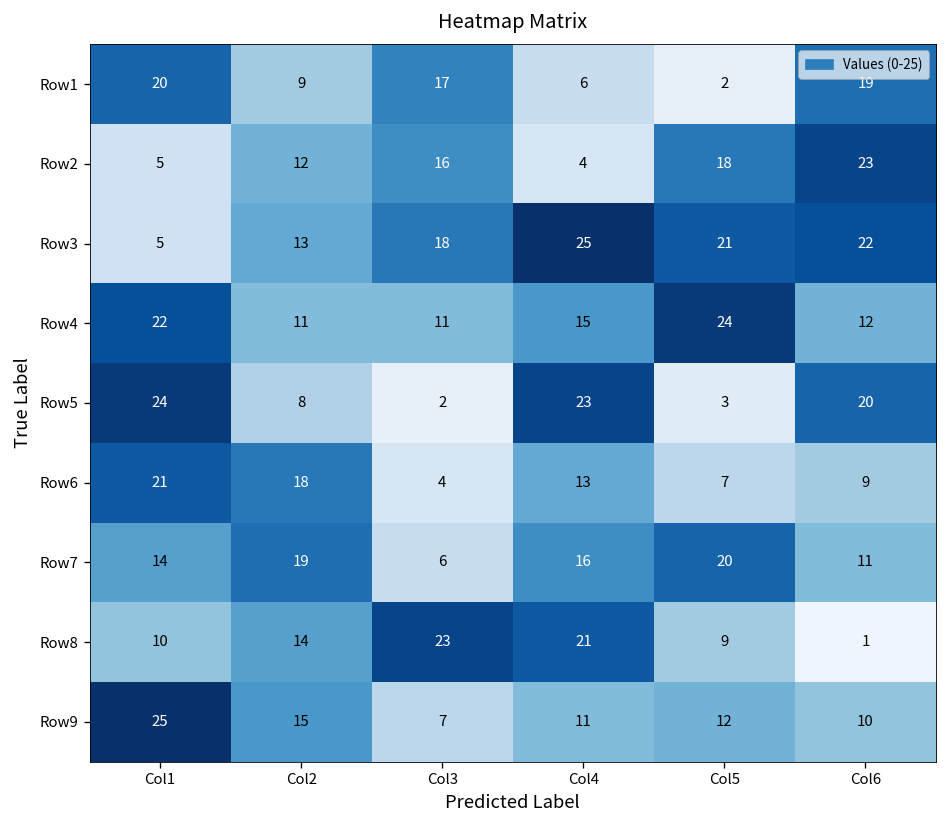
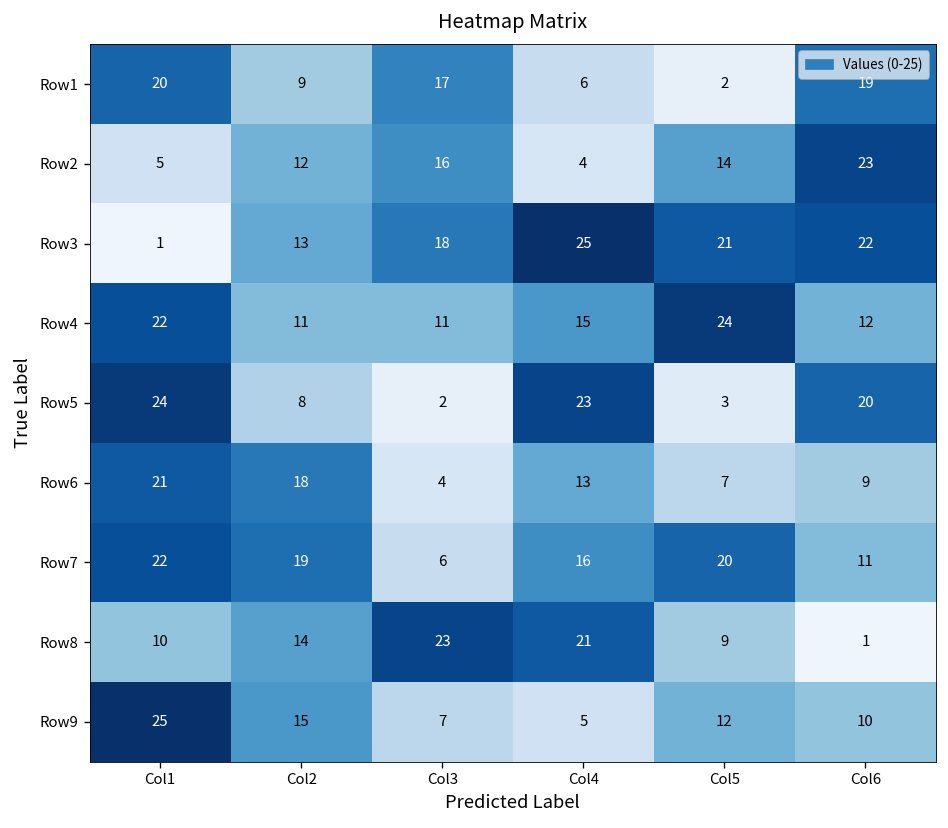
Row2, Col5: 18 -> 14
Row3, Col1: 5 -> 1
Row7, Col1: 14 -> 22
Row9, Col4: 11 -> 5
